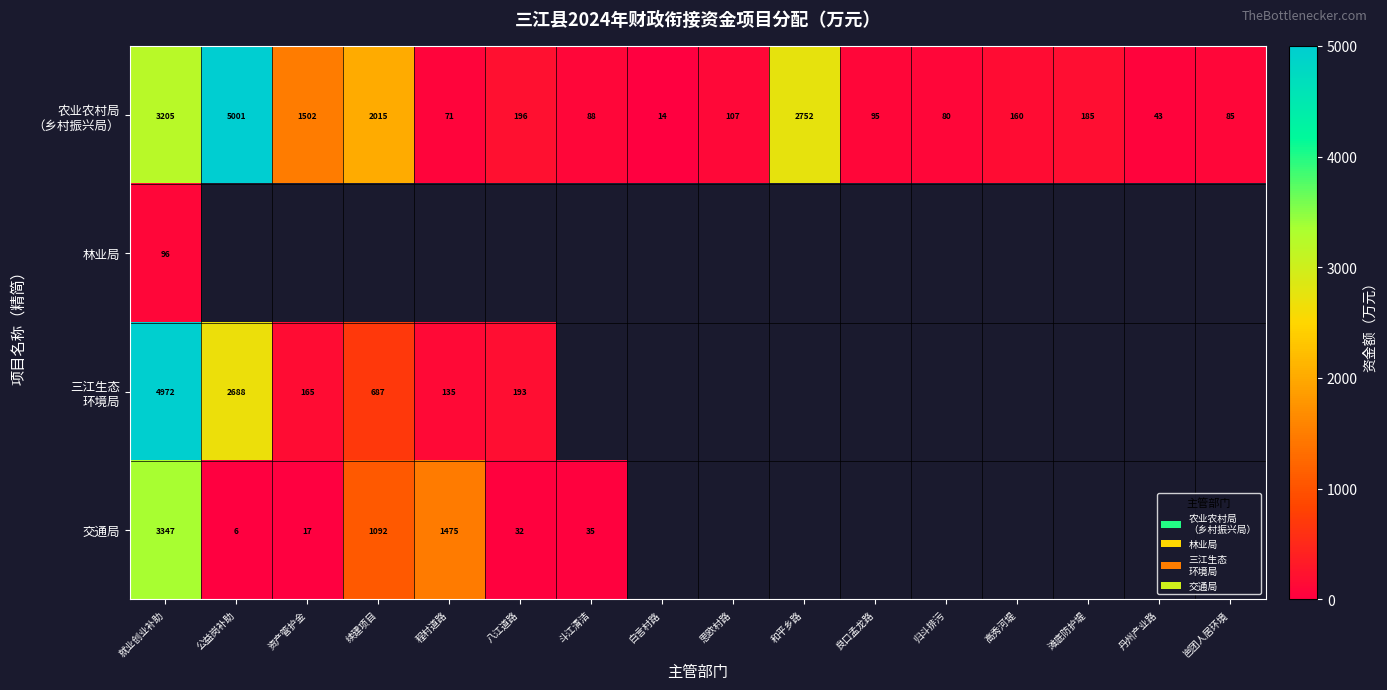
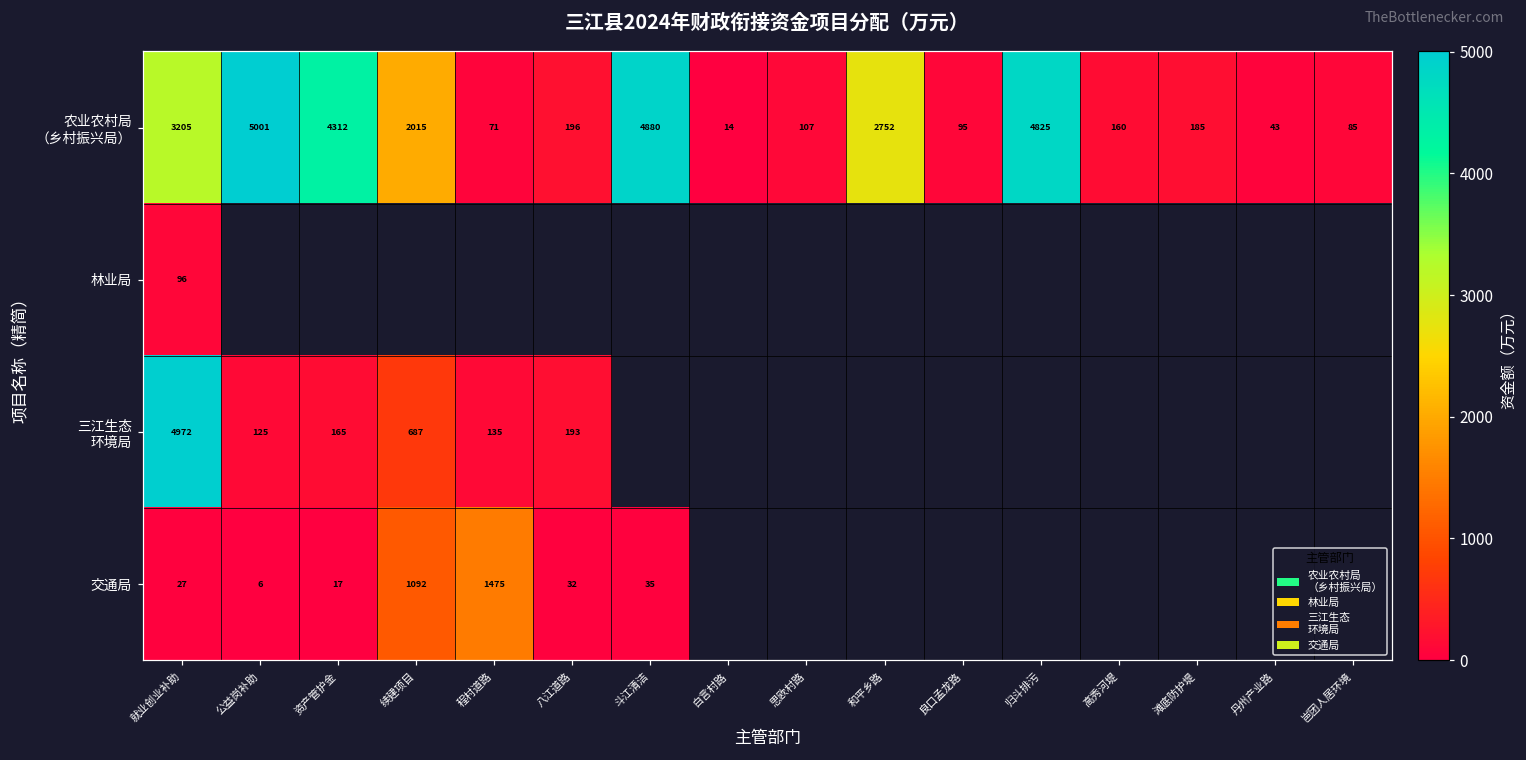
农业农村局 （乡村振兴局）, 资产管护金: 1502 -> 4312
农业农村局 （乡村振兴局）, 斗江清洁: 88 -> 4880
农业农村局 （乡村振兴局）, 归斗排污: 80 -> 4825
三江生态 环境局, 公益岗补助: 2688 -> 125
交通局, 就业创业补助: 3347 -> 27
